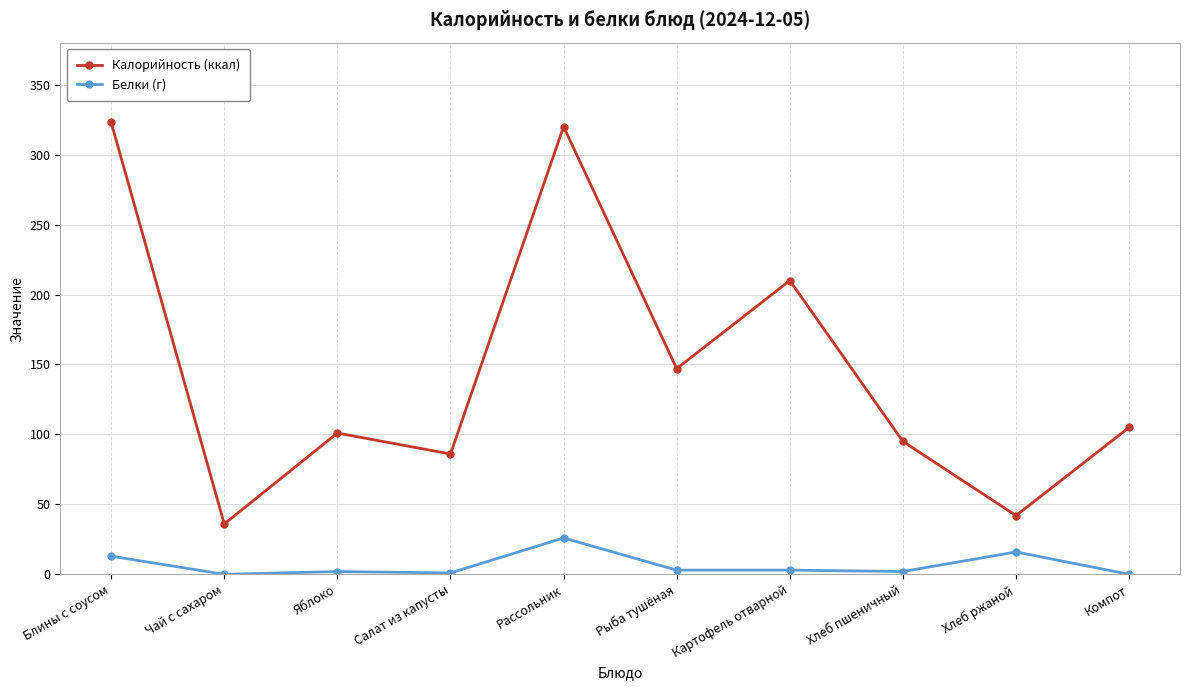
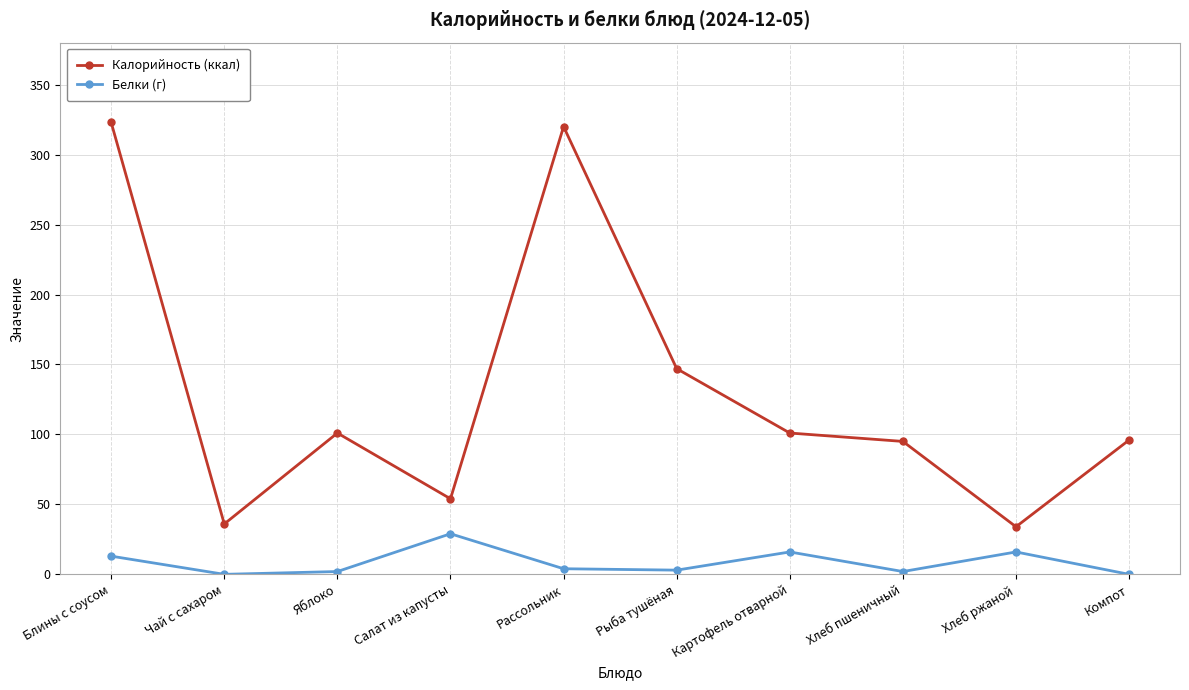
Калорийность (ккал), Салат из капусты: 86 -> 54
Белки (г), Салат из капусты: 1 -> 29
Белки (г), Рассольник: 26 -> 4
Калорийность (ккал), Картофель отварной: 210 -> 101
Белки (г), Картофель отварной: 3 -> 16
Калорийность (ккал), Хлеб ржаной: 42 -> 34
Калорийность (ккал), Компот: 105 -> 96
